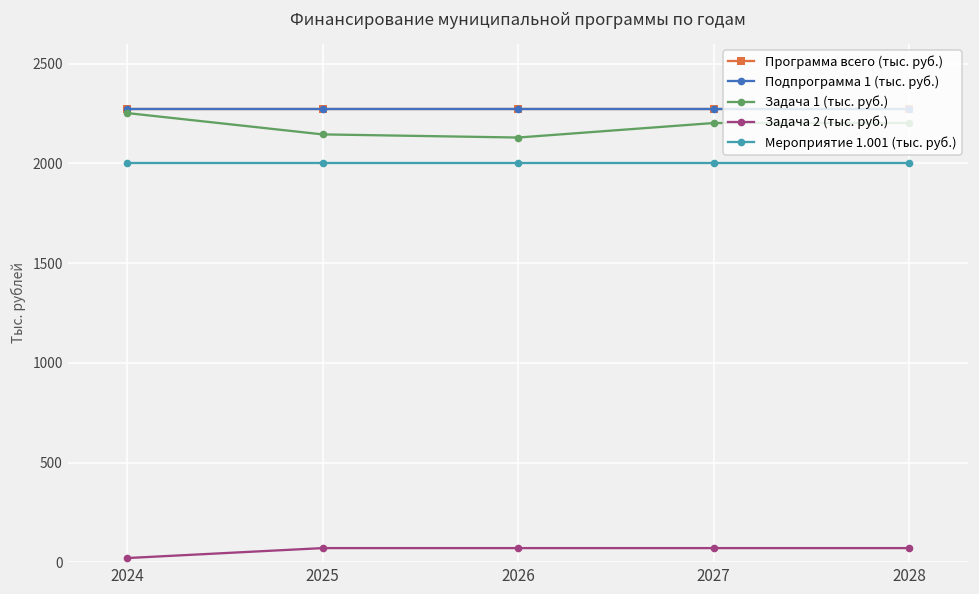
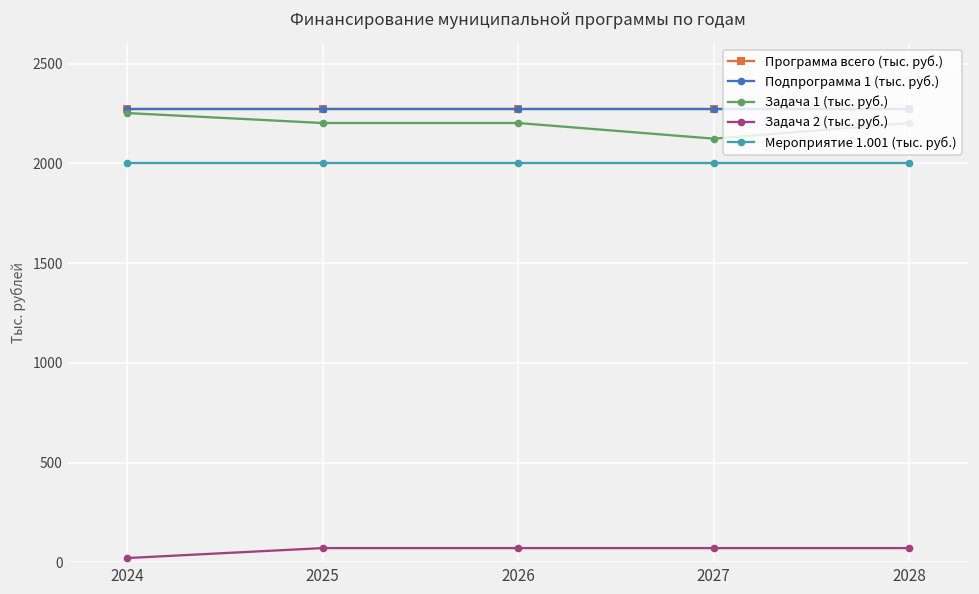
Задача 1 (тыс. руб.), 2025: 2140 -> 2200
Задача 1 (тыс. руб.), 2026: 2130 -> 2200
Задача 1 (тыс. руб.), 2027: 2200 -> 2120
